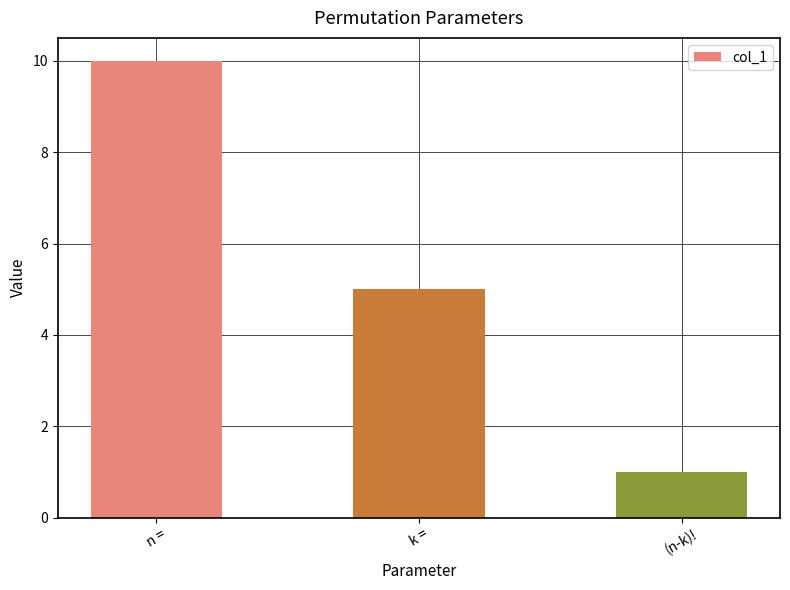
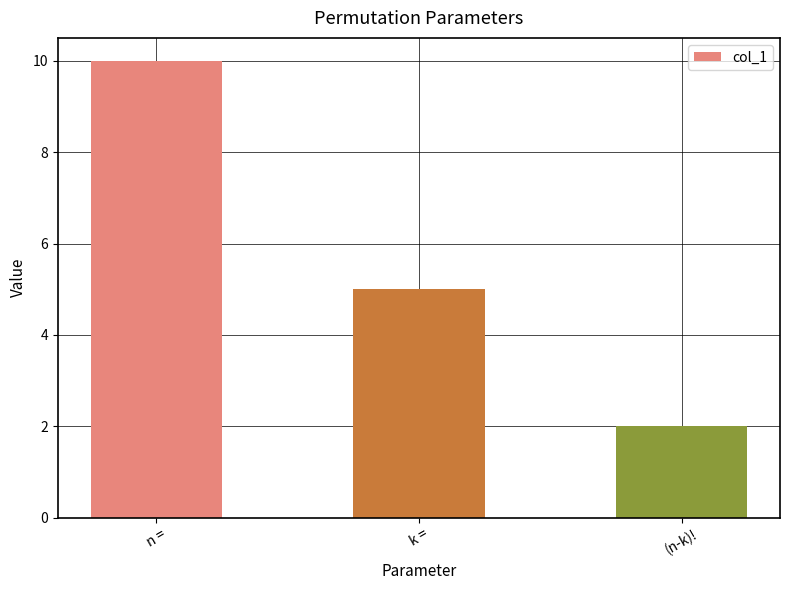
(n-k)!: 1 -> 2
